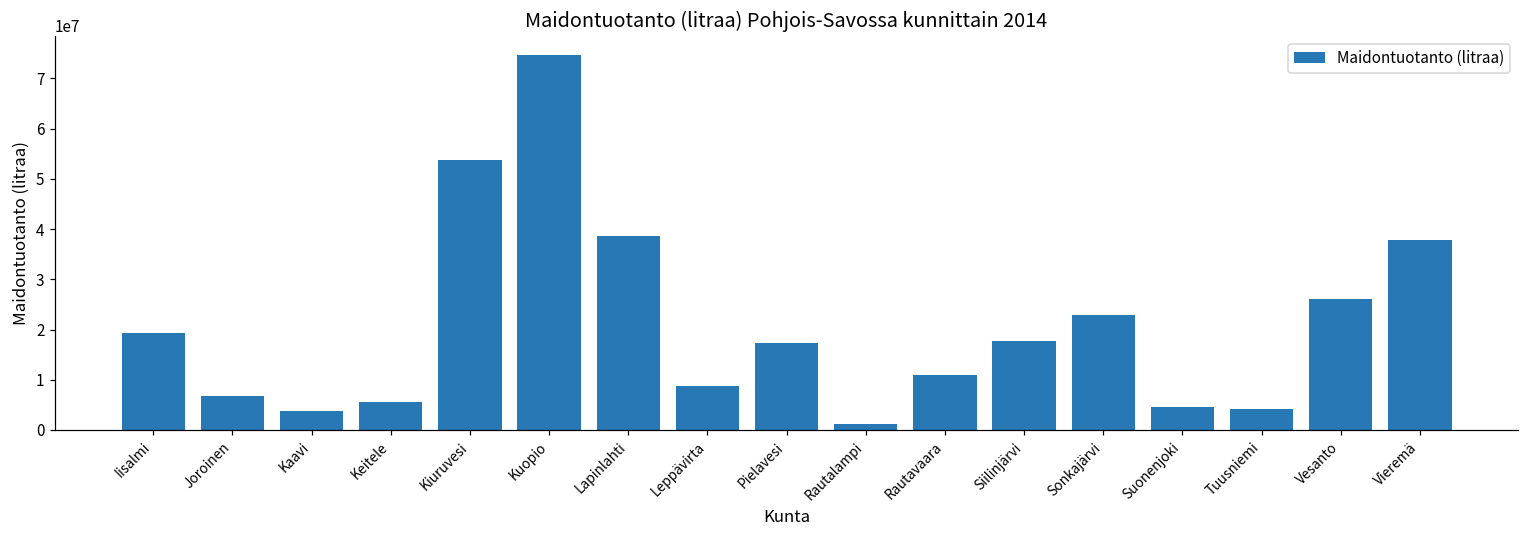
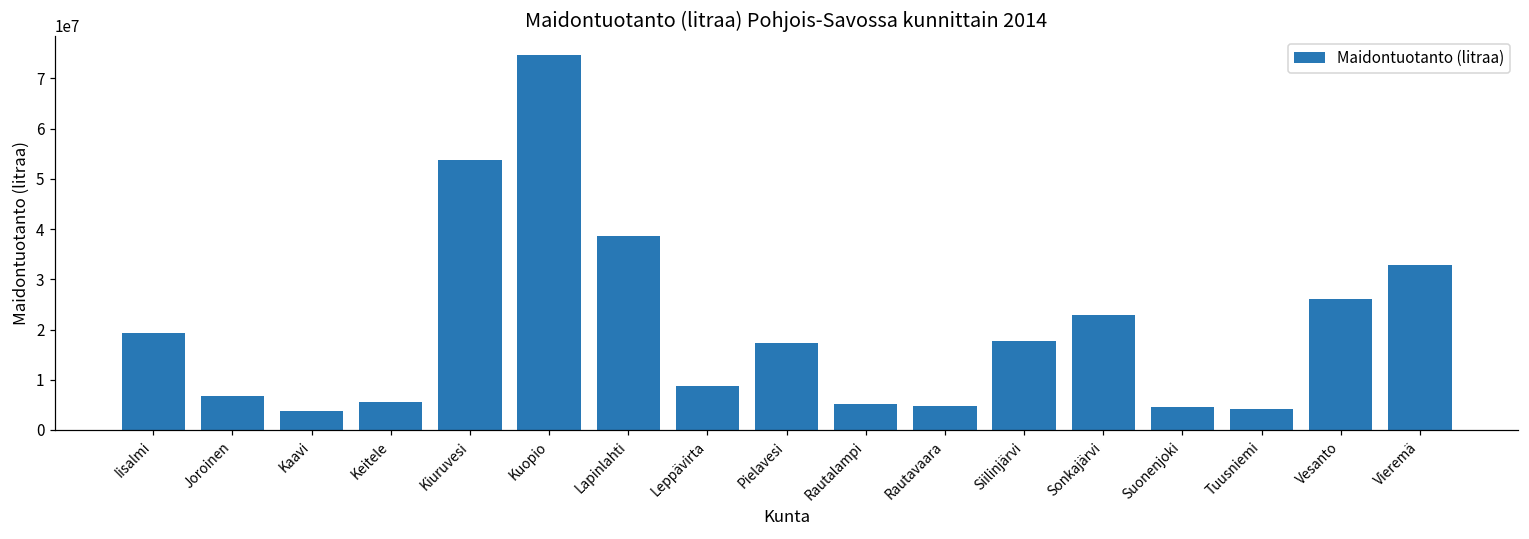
Rautalampi: 1000000 -> 5000000
Rautavaara: 11000000 -> 5000000
Vieremä: 38000000 -> 33000000
